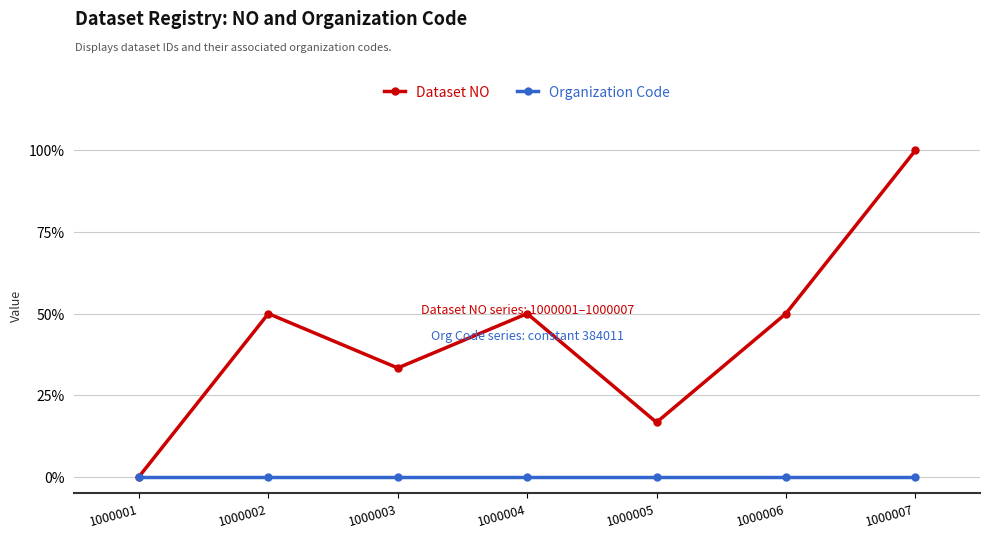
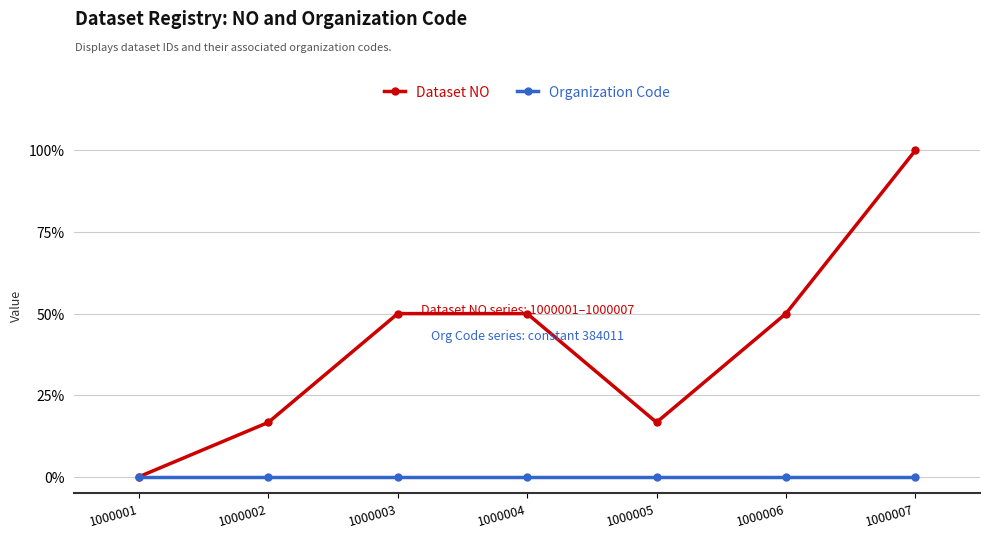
Dataset NO, 1000002: 50% -> 17%
Dataset NO, 1000003: 33% -> 50%
